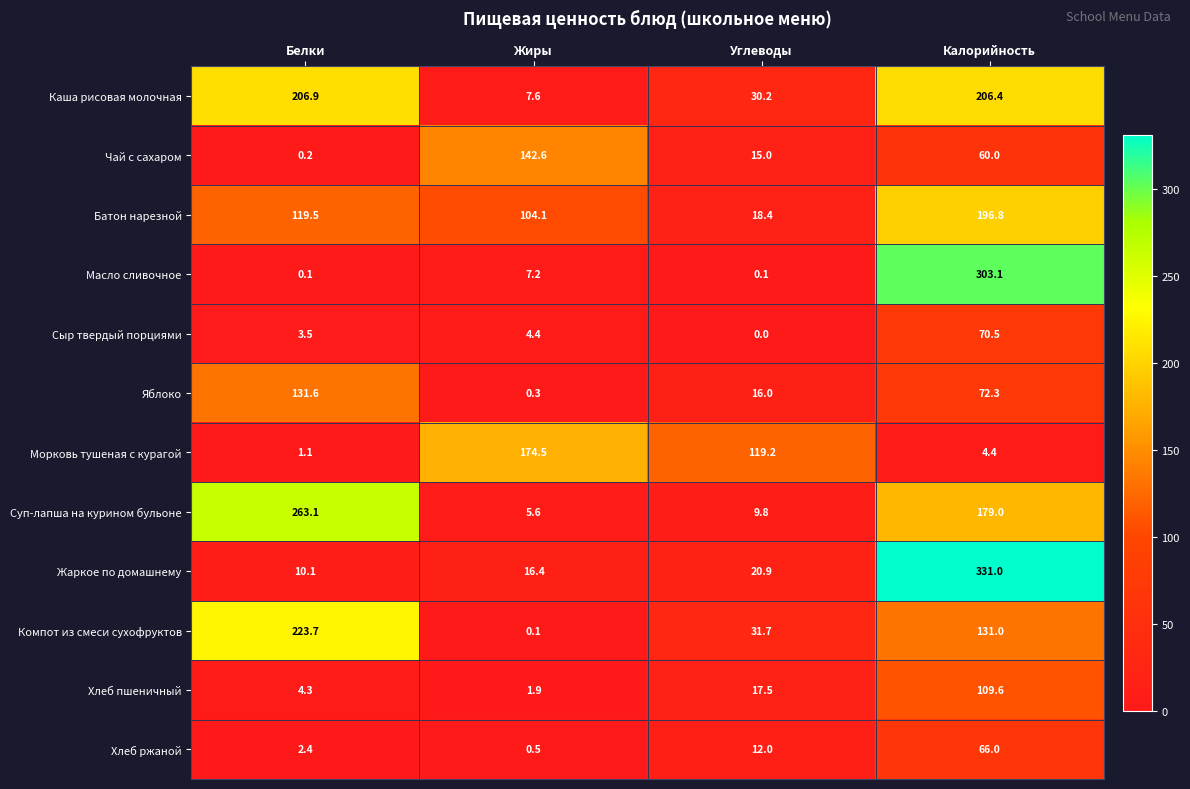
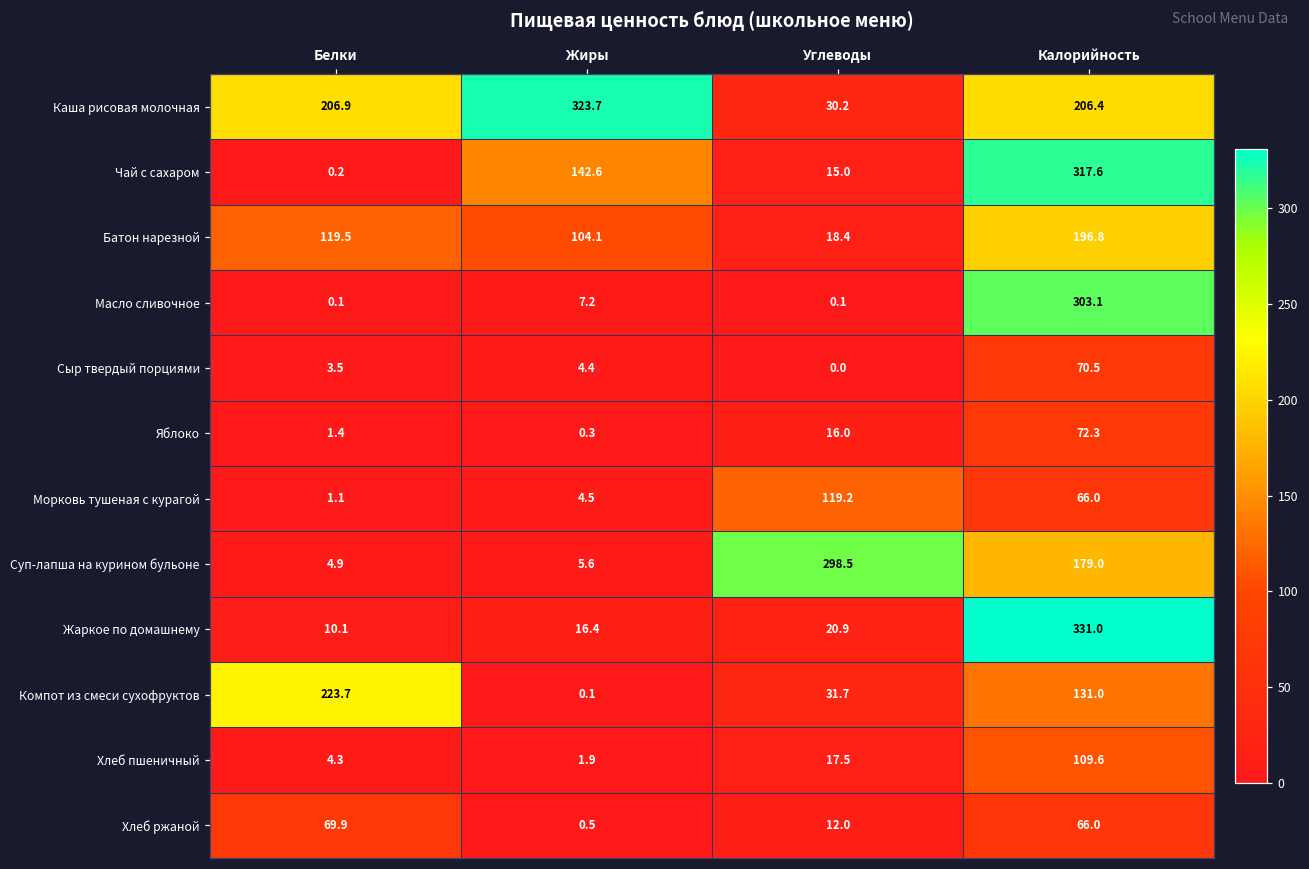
Каша рисовая молочная, Жиры: 7.6 -> 323.7
Чай с сахаром, Калорийность: 60.0 -> 317.6
Яблоко, Белки: 131.6 -> 1.4
Морковь тушеная с курагой, Жиры: 174.5 -> 4.5
Морковь тушеная с курагой, Калорийность: 4.4 -> 66.0
Суп-лапша на курином бульоне, Белки: 263.1 -> 4.9
Суп-лапша на курином бульоне, Углеводы: 9.8 -> 298.5
Хлеб ржаной, Белки: 2.4 -> 69.9
